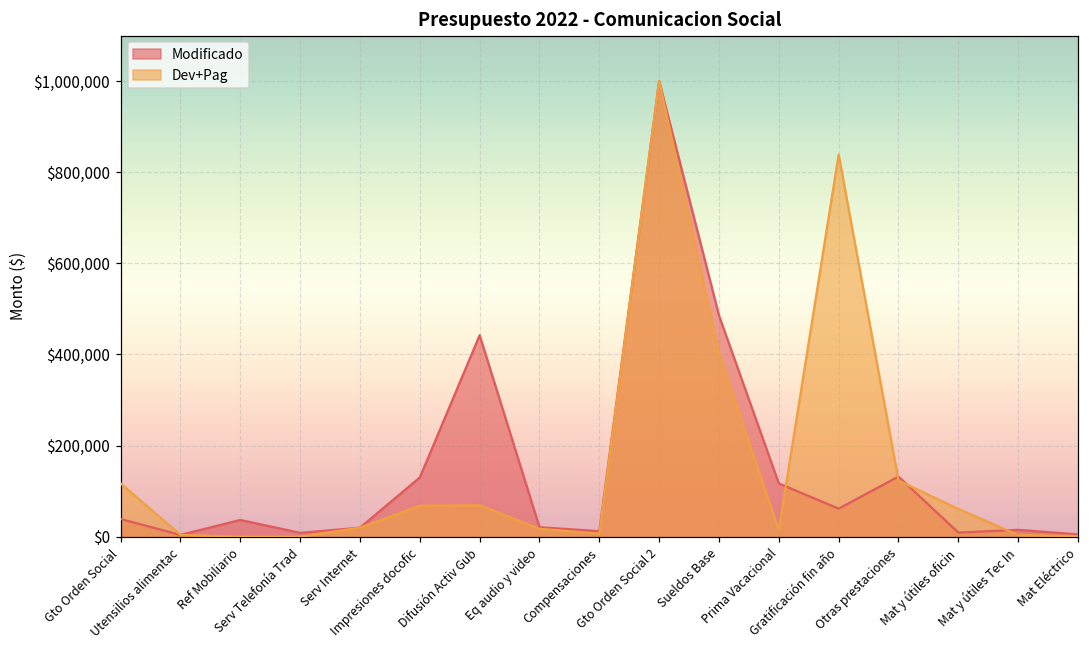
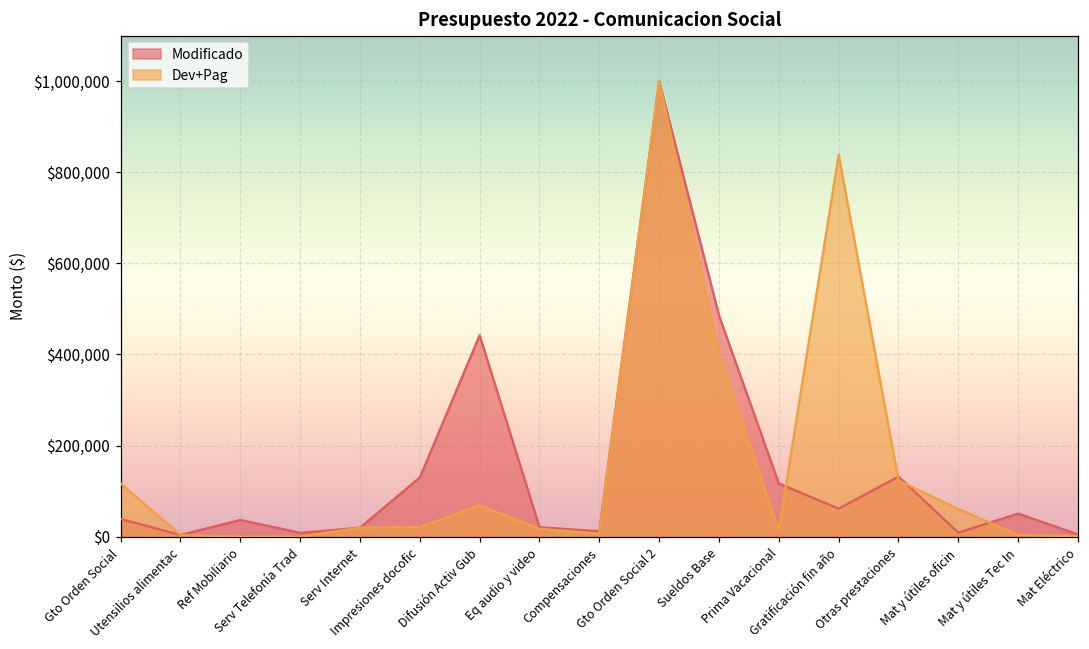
Dev+Pag, Impresiones docofic: $70,000 -> $20,000
Modificado, Mat y útiles Tec In: $20,000 -> $50,000
